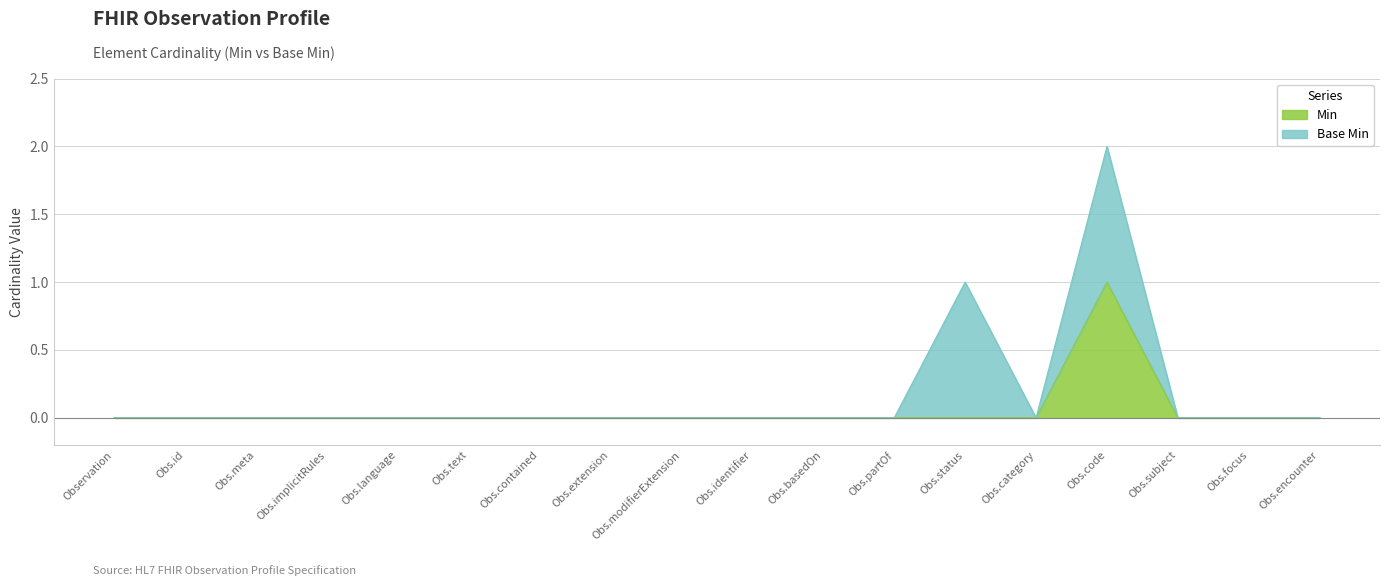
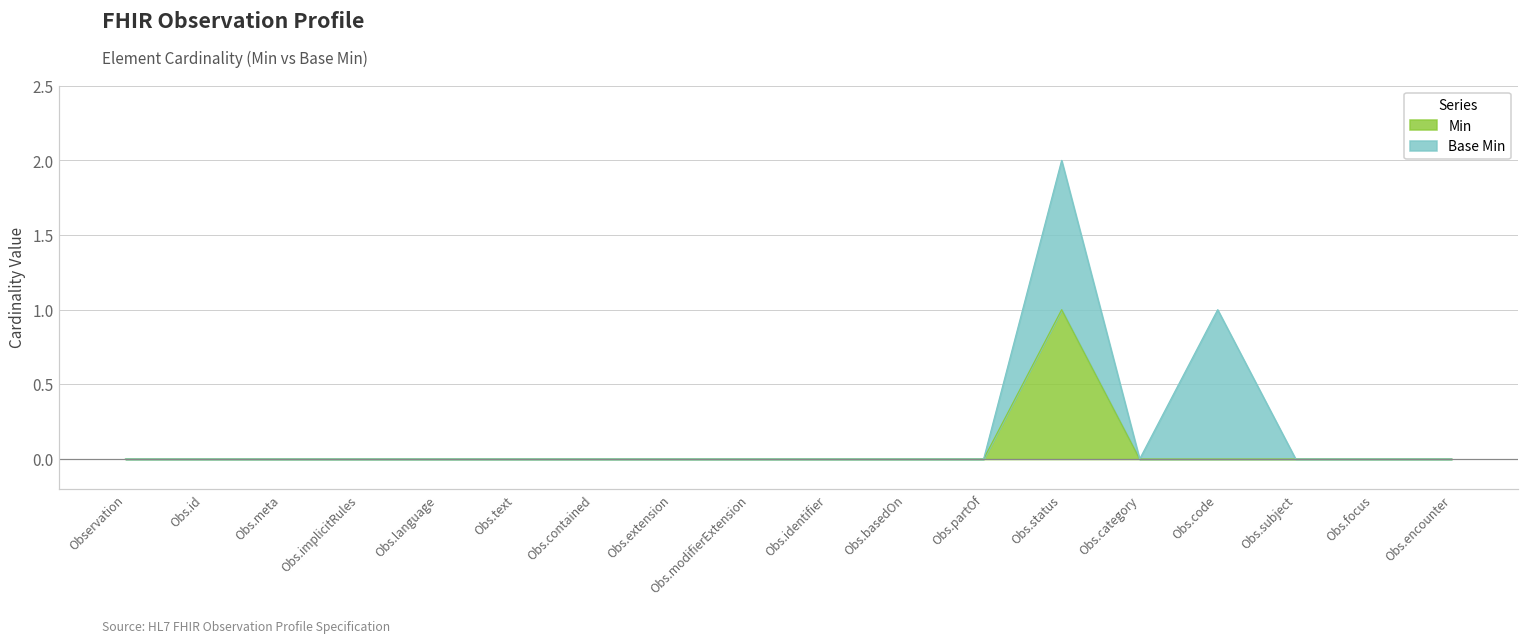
Min, Obs.status: 0 -> 1
Min, Obs.code: 1 -> 0
